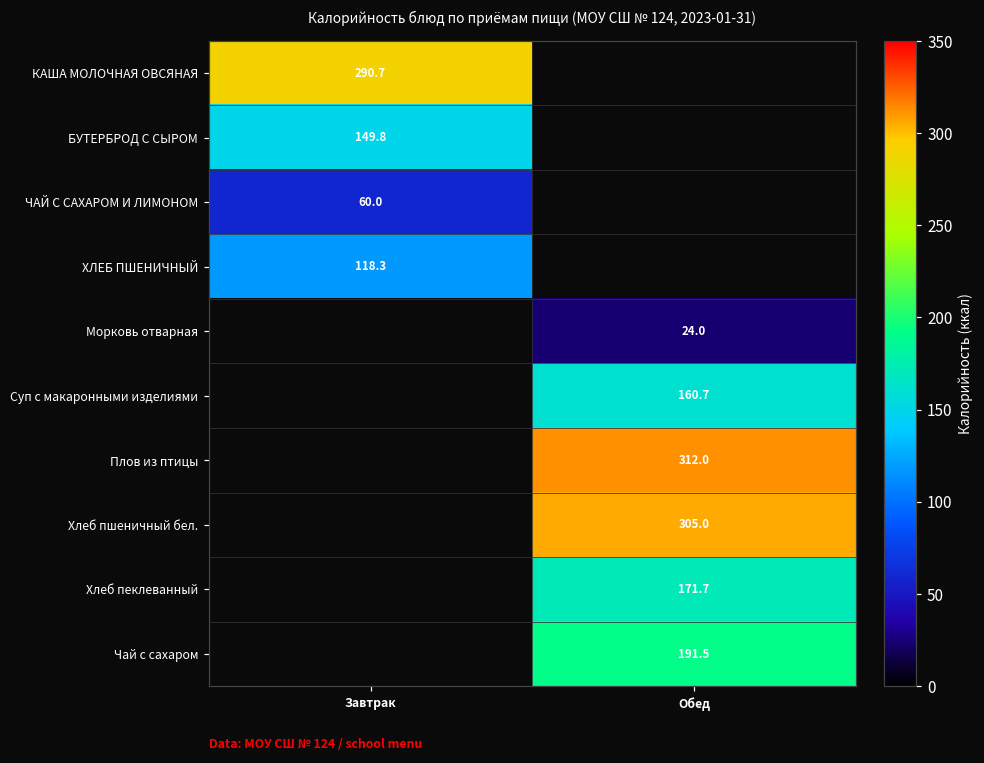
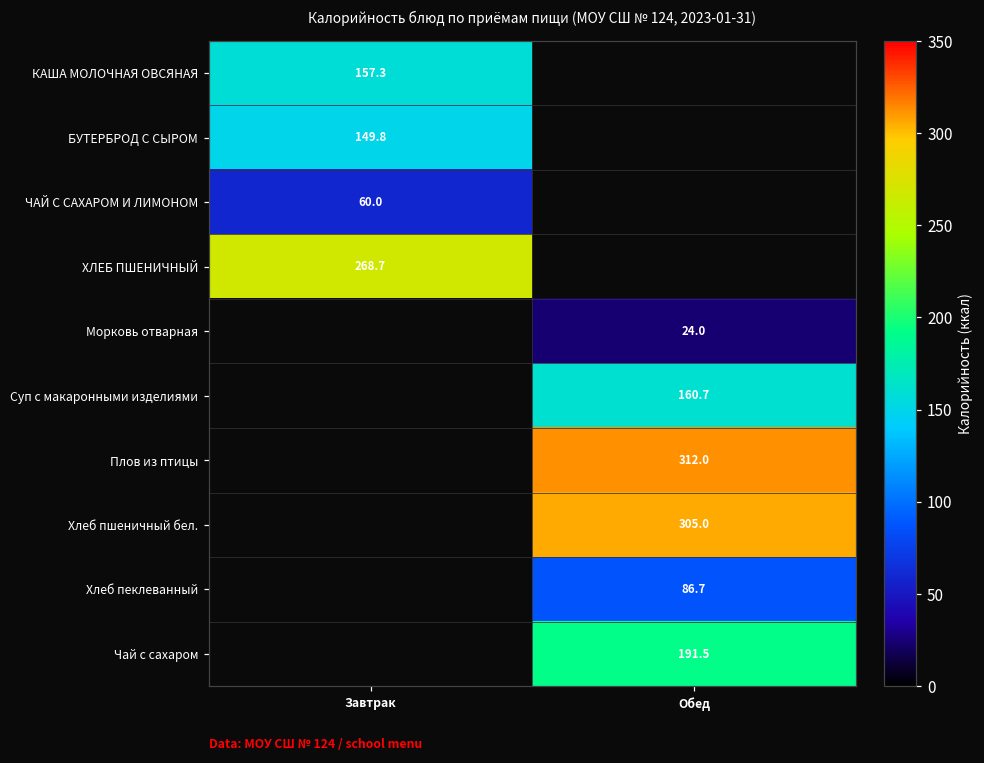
КАША МОЛОЧНАЯ ОВСЯНАЯ, Завтрак: 290.7 -> 157.3
ХЛЕБ ПШЕНИЧНЫЙ, Завтрак: 118.3 -> 268.7
Хлеб пеклеванный, Обед: 171.7 -> 86.7
